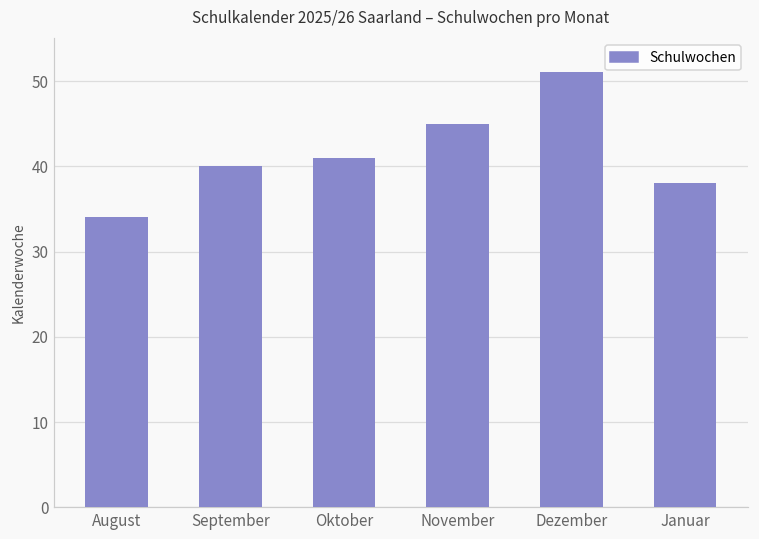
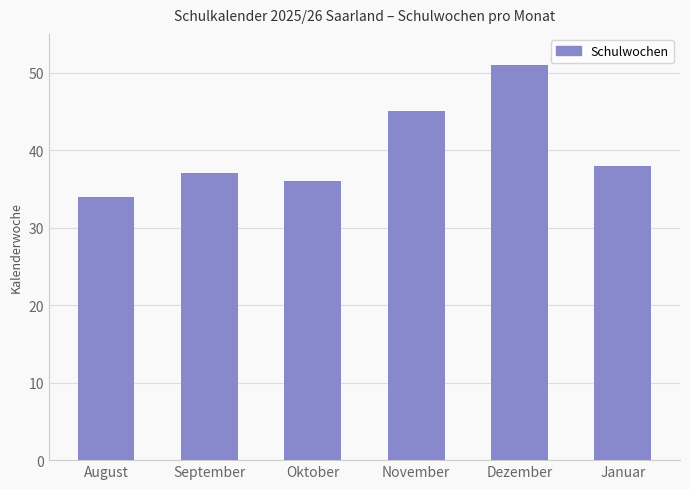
September: 40 -> 37
Oktober: 41 -> 36
